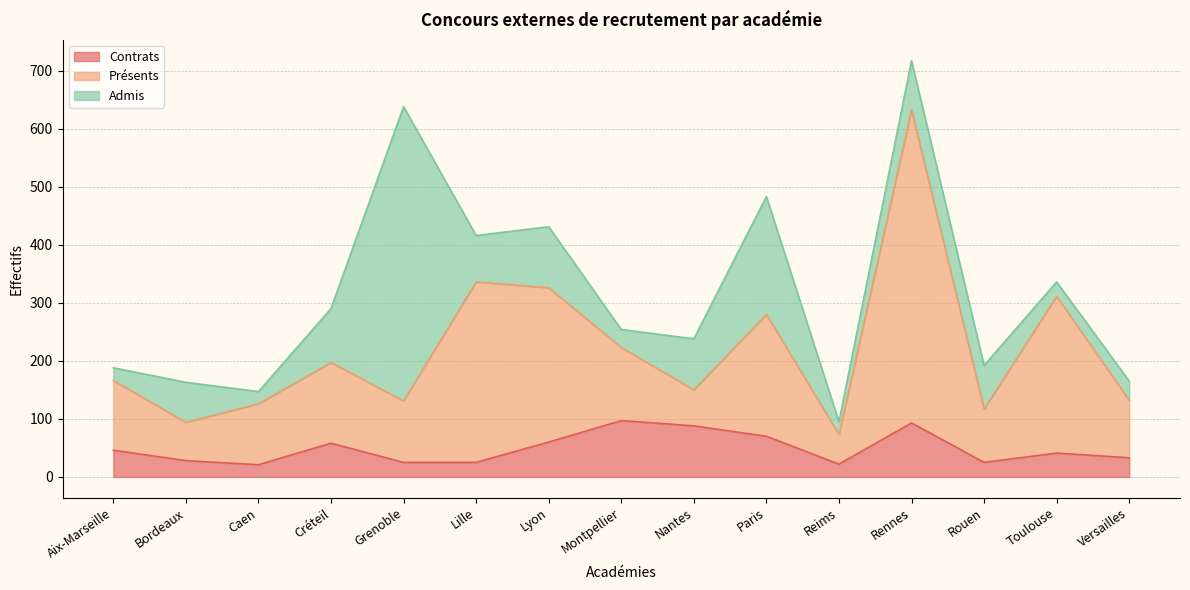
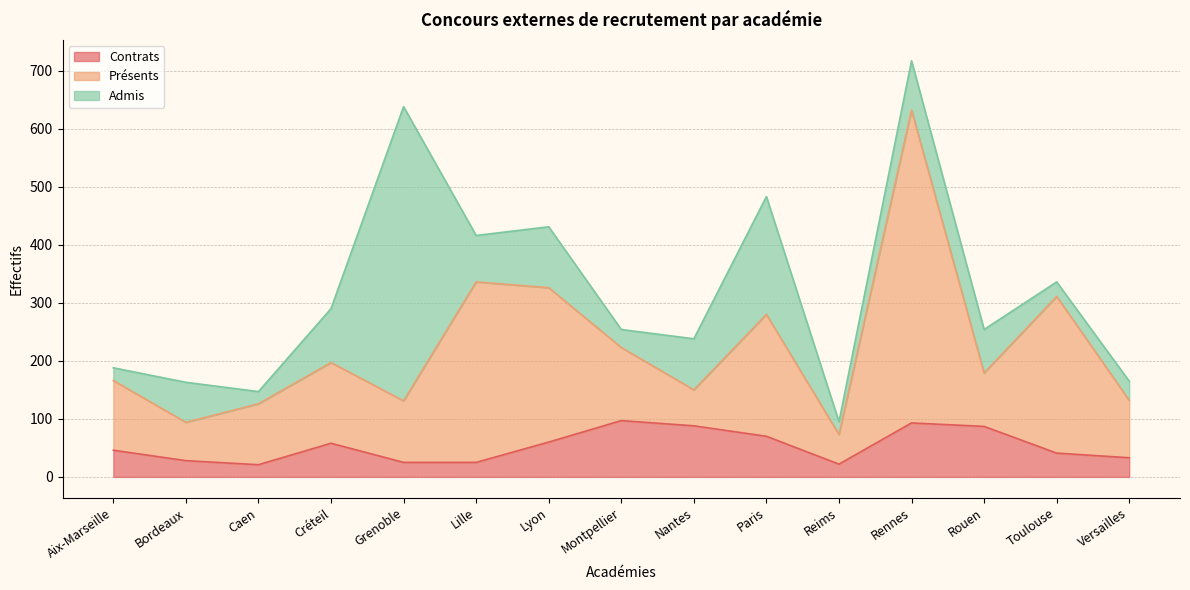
Contrats, Rouen: 30 -> 90
